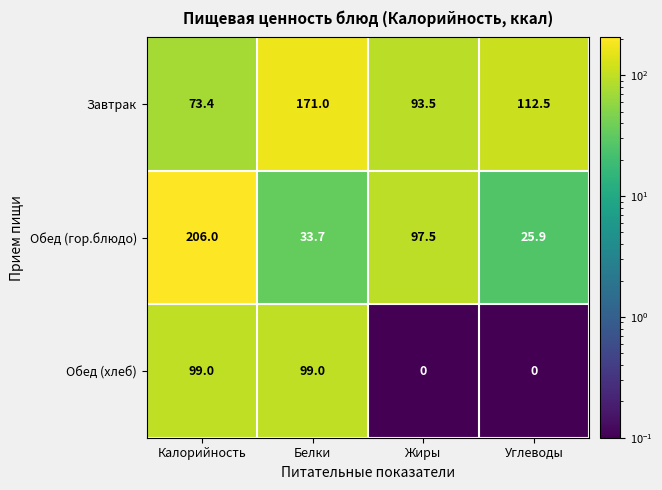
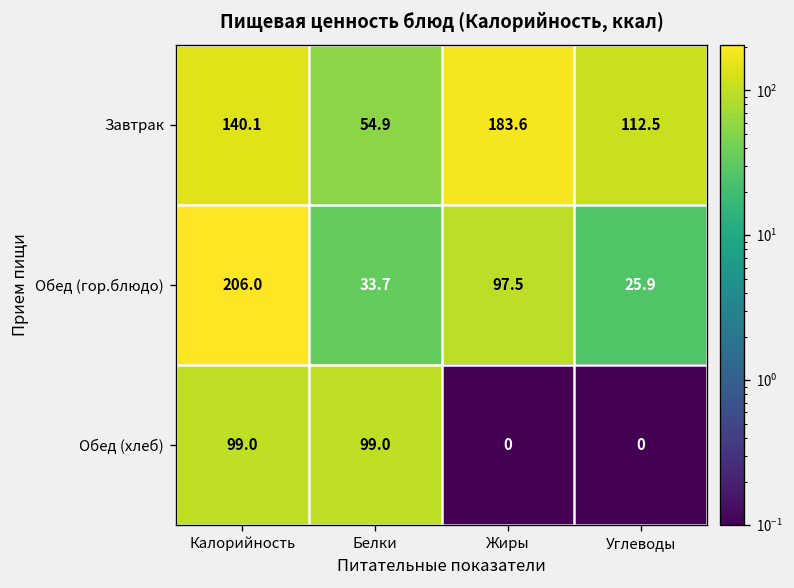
Завтрак, Калорийность: 73.4 -> 140.1
Завтрак, Белки: 171.0 -> 54.9
Завтрак, Жиры: 93.5 -> 183.6
